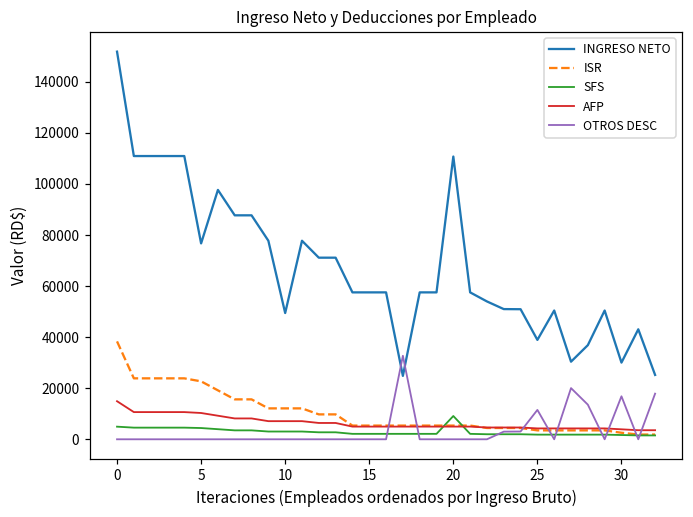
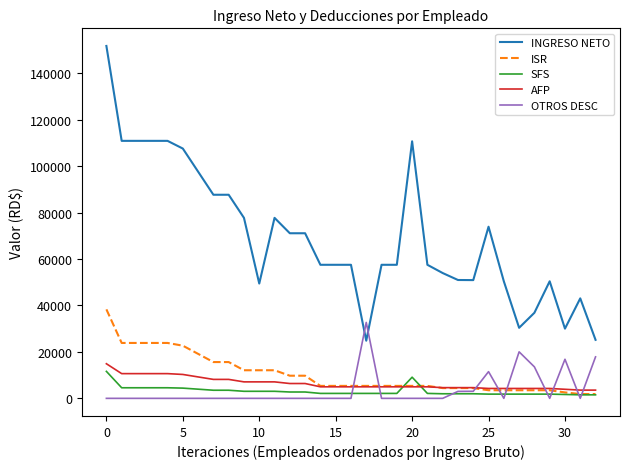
SFS, 0: 5000 -> 12000
INGRESO NETO, 5: 77000 -> 108000
INGRESO NETO, 25: 39000 -> 74000
